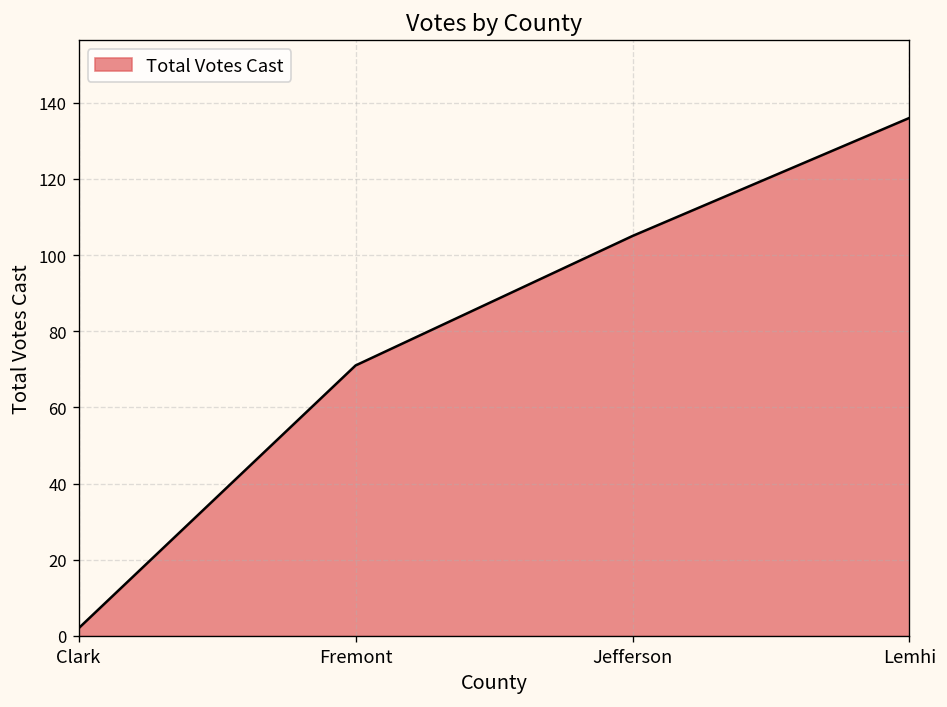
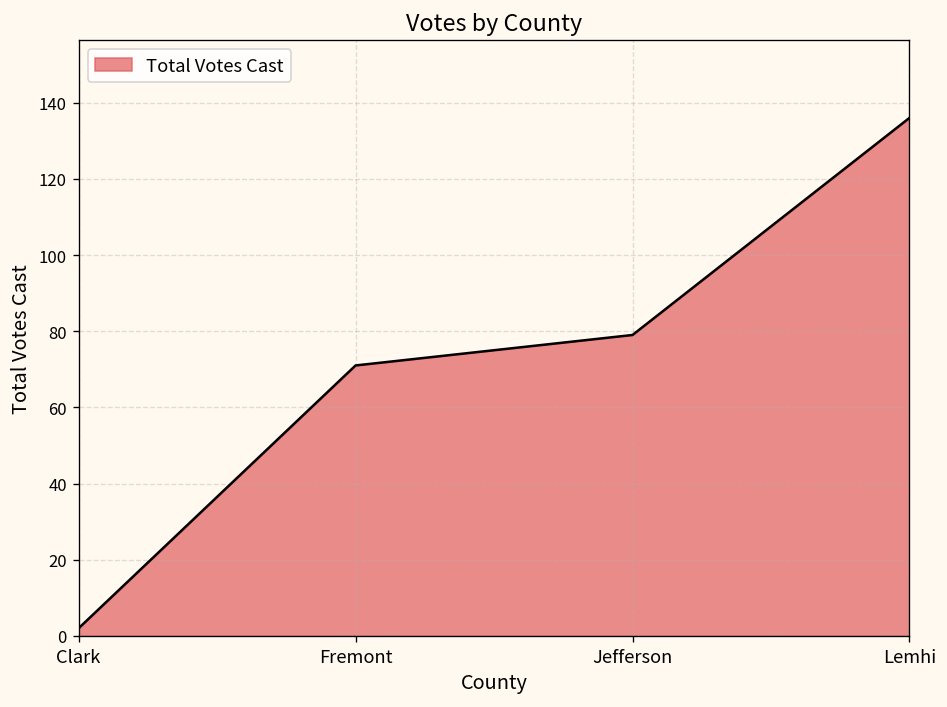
Jefferson: 105 -> 79
